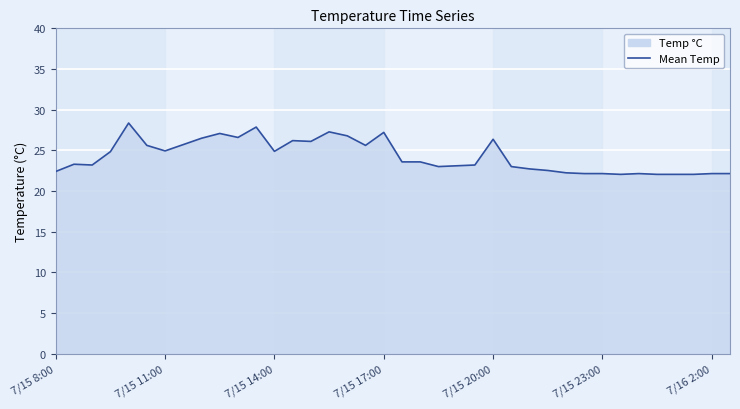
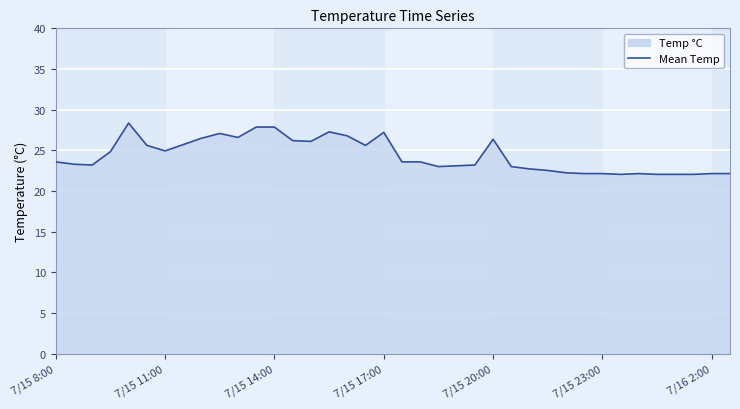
7/15 8:00: 22 -> 24
7/15 14:00: 25 -> 28
